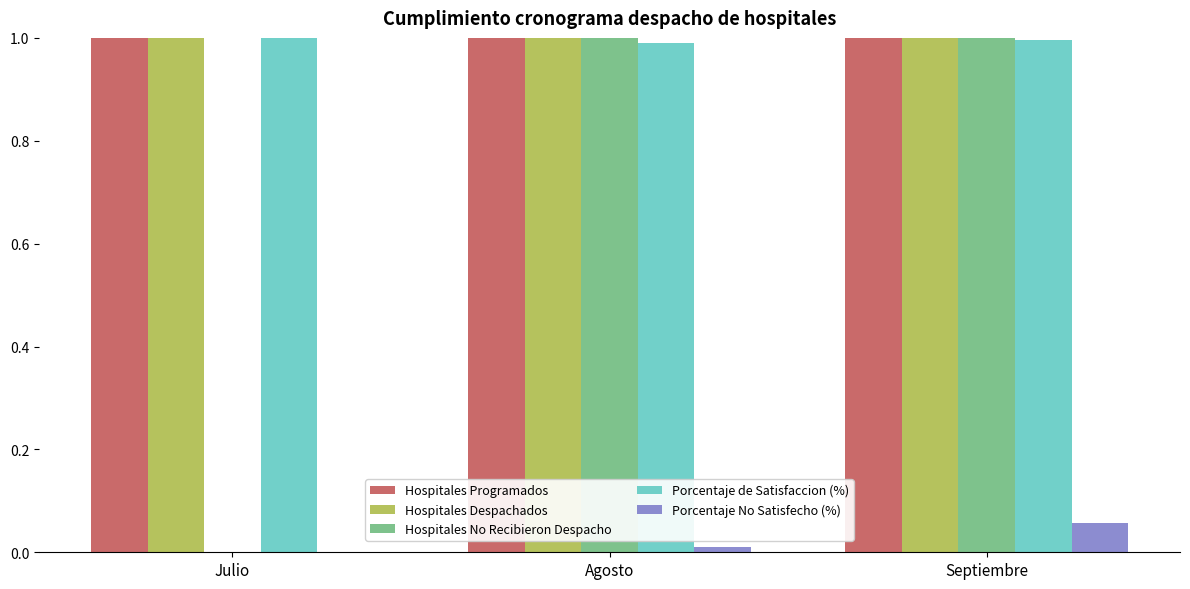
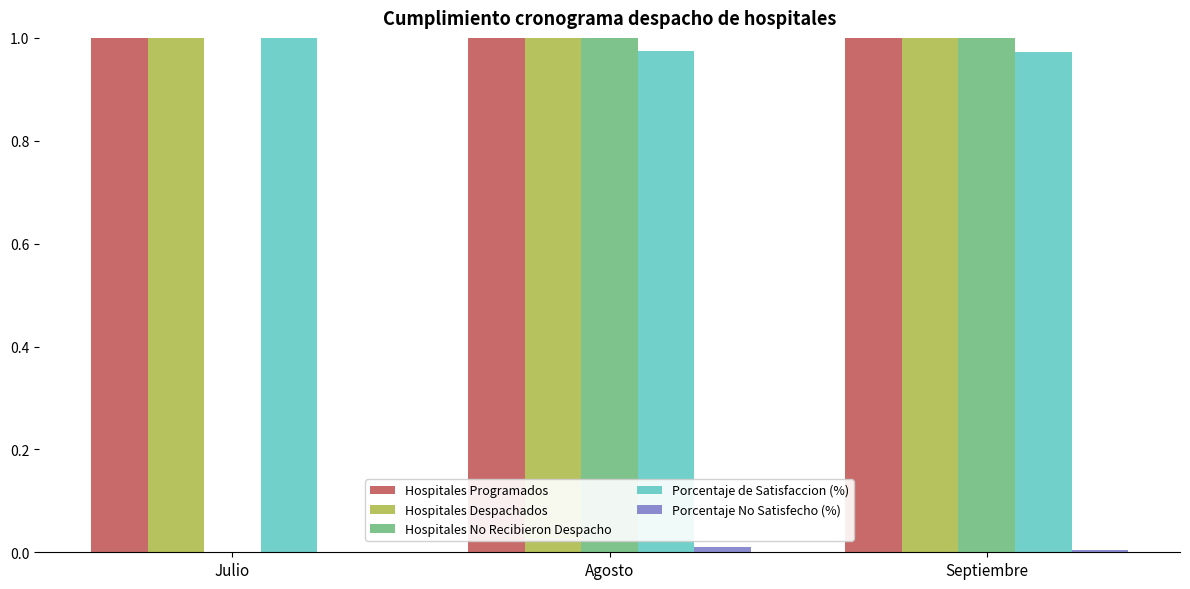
Porcentaje de Satisfaccion (%), Agosto: 0.99 -> 0.97
Porcentaje de Satisfaccion (%), Septiembre: 1.00 -> 0.97
Porcentaje No Satisfecho (%), Septiembre: 0.06 -> 0.00
